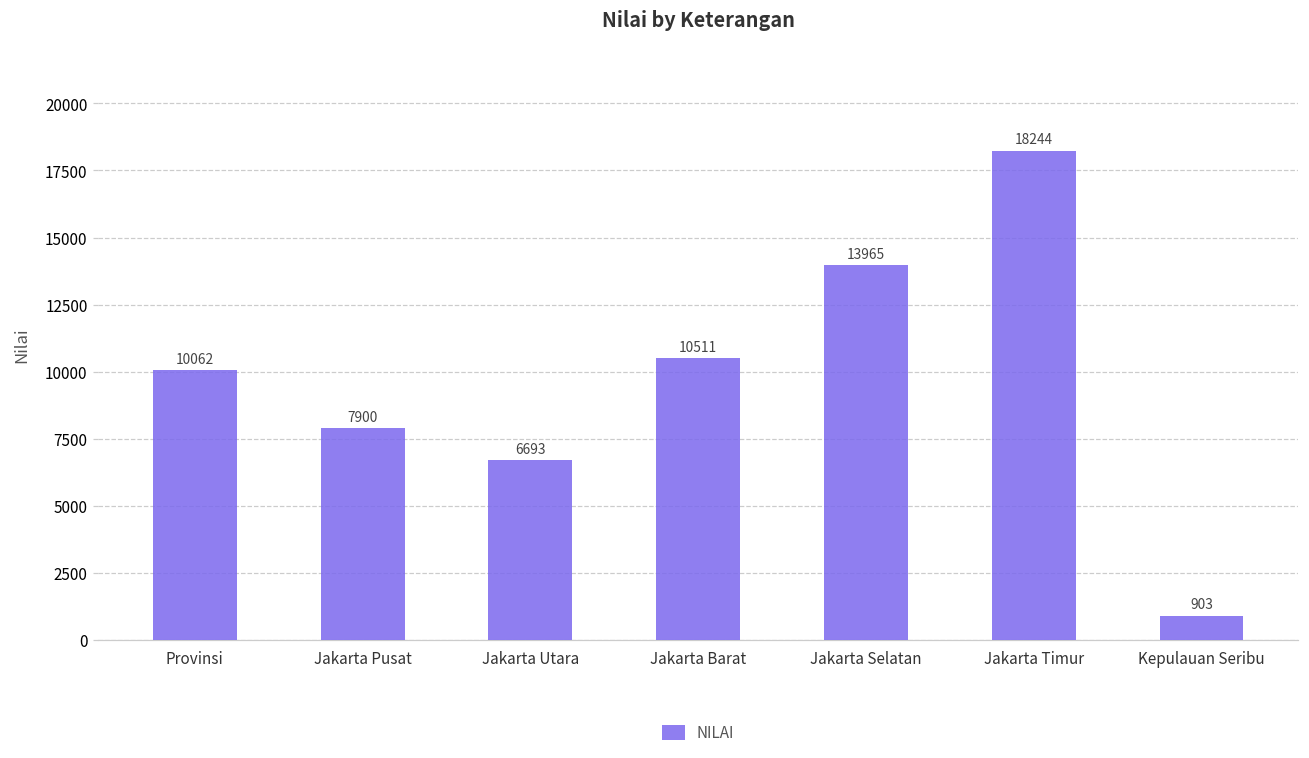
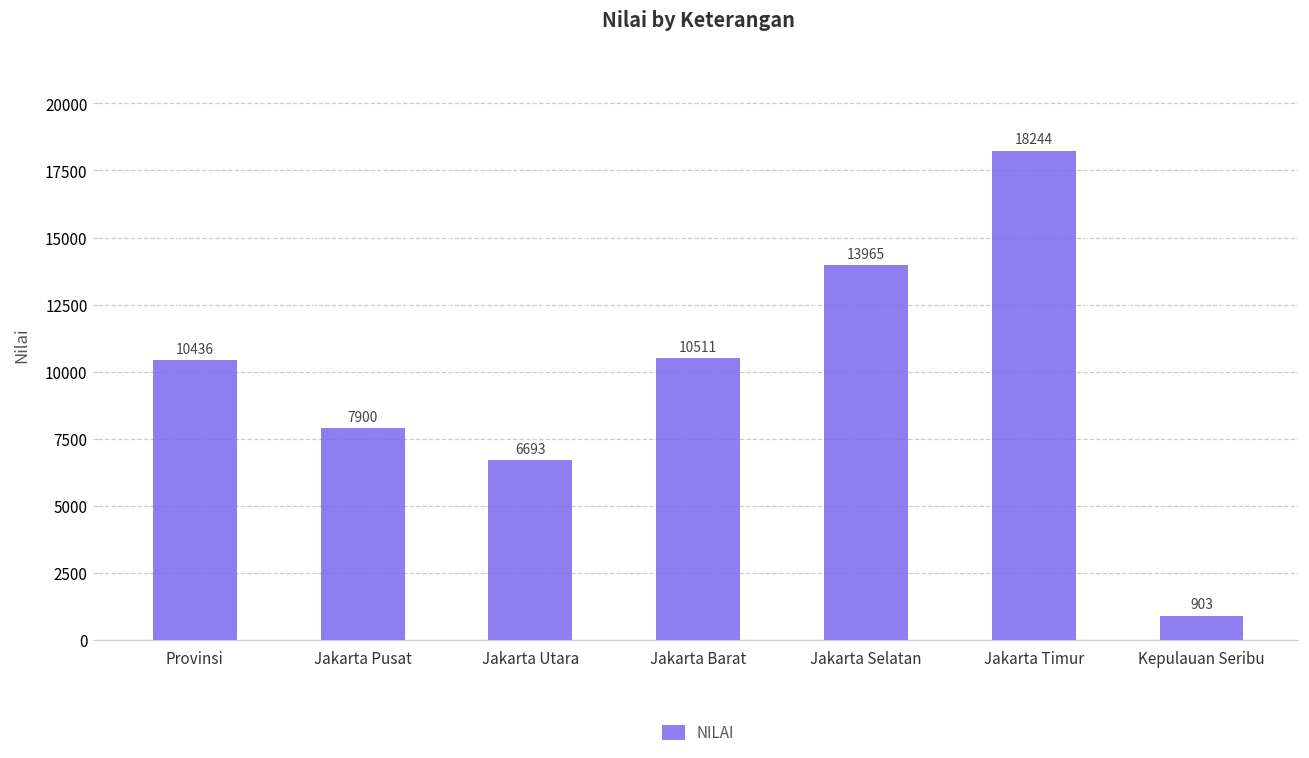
Provinsi: 10062 -> 10436
